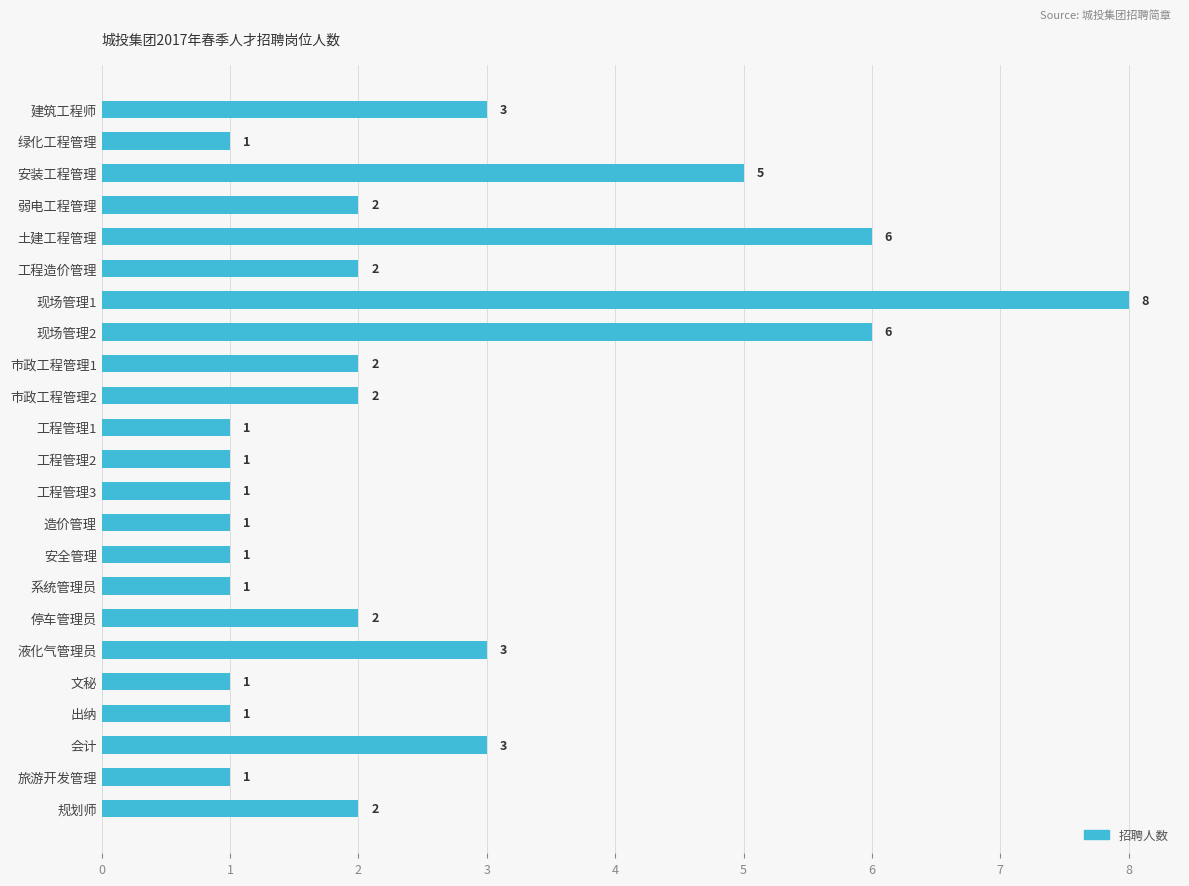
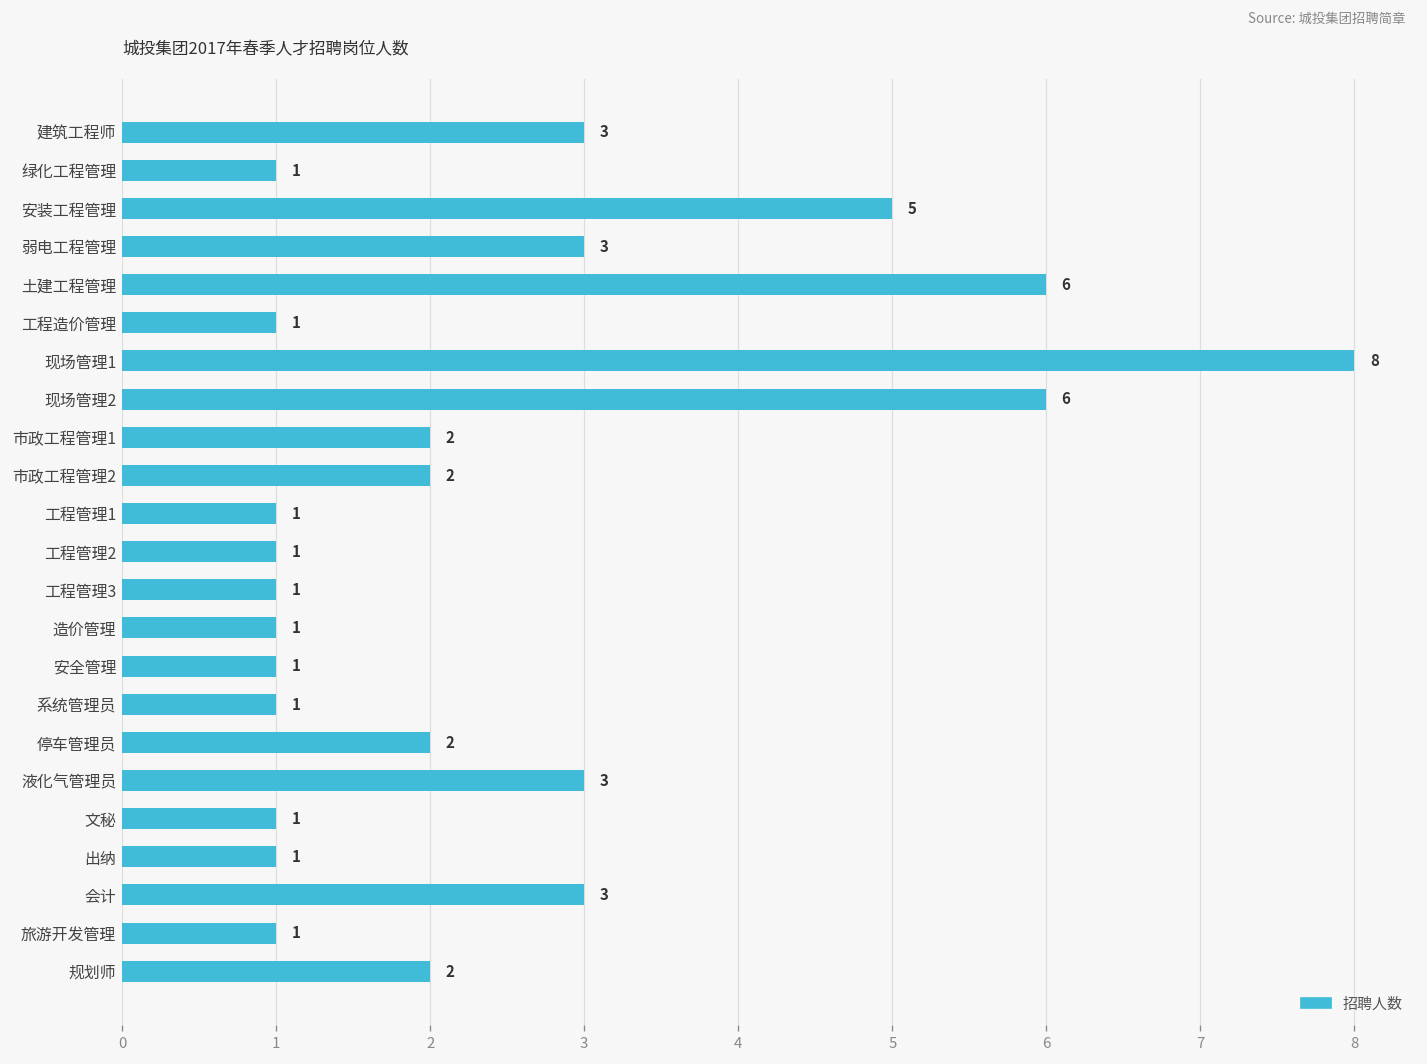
弱电工程管理: 2 -> 3
工程造价管理: 2 -> 1
